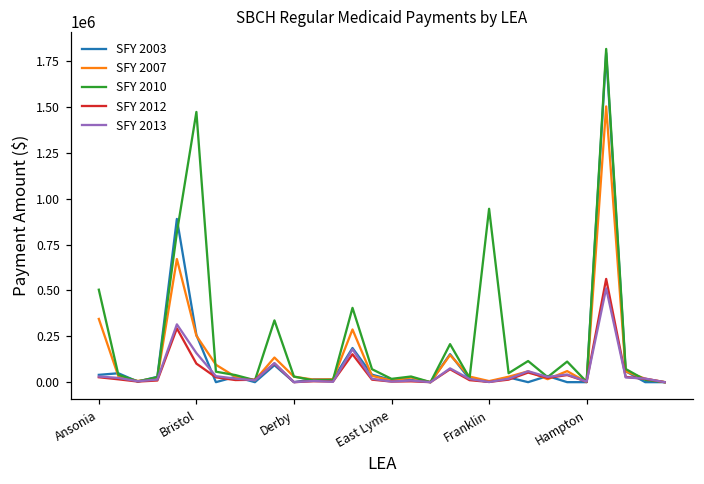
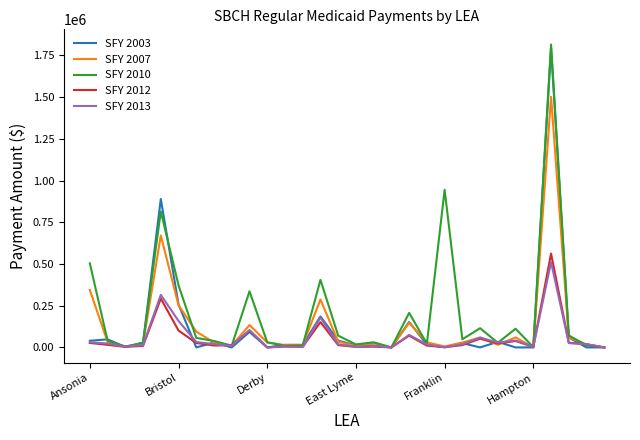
SFY 2010, Bristol: 1470000 -> 370000
